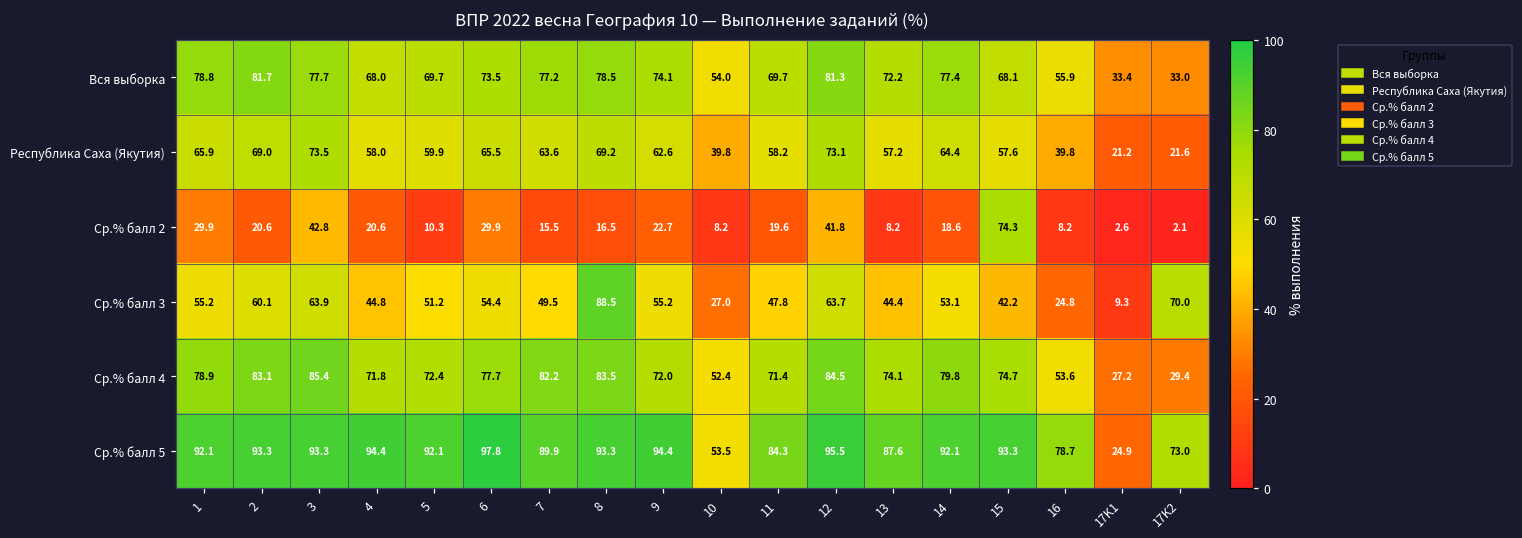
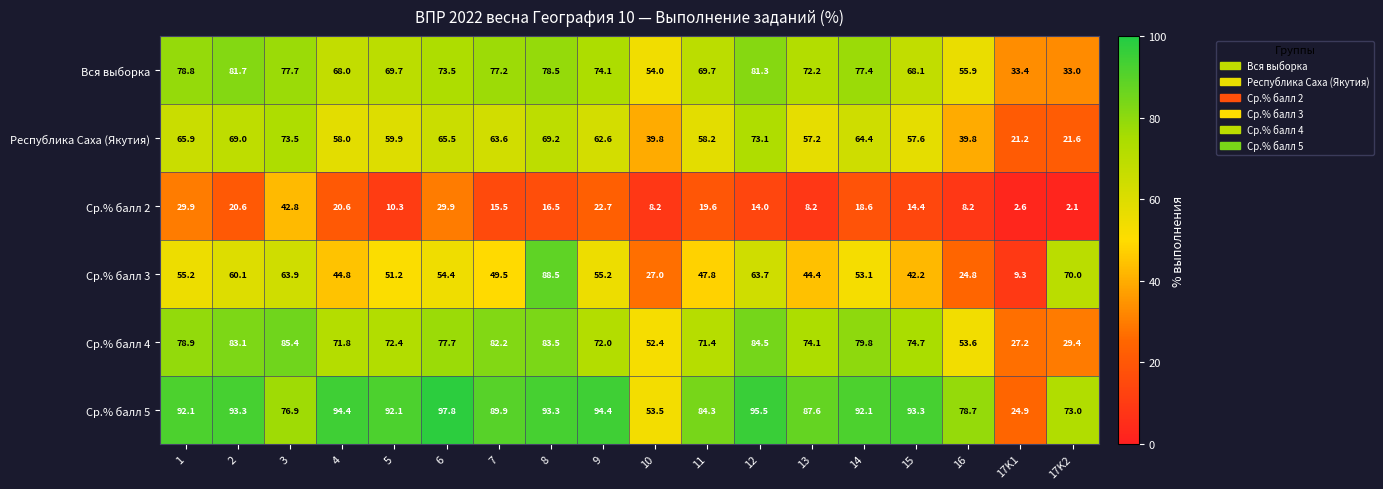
Ср.% балл 2, 12: 41.8 -> 14.0
Ср.% балл 2, 15: 74.3 -> 14.4
Ср.% балл 5, 3: 93.3 -> 76.9
